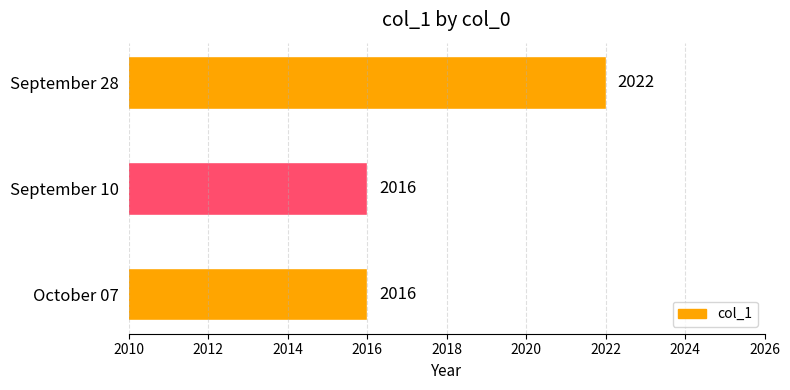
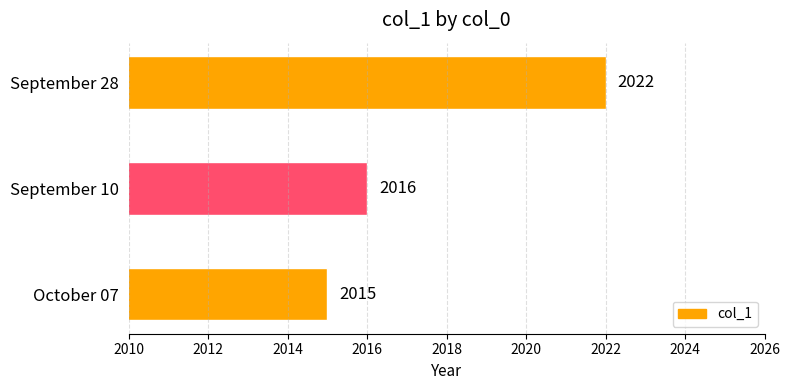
October 07: 2016 -> 2015
